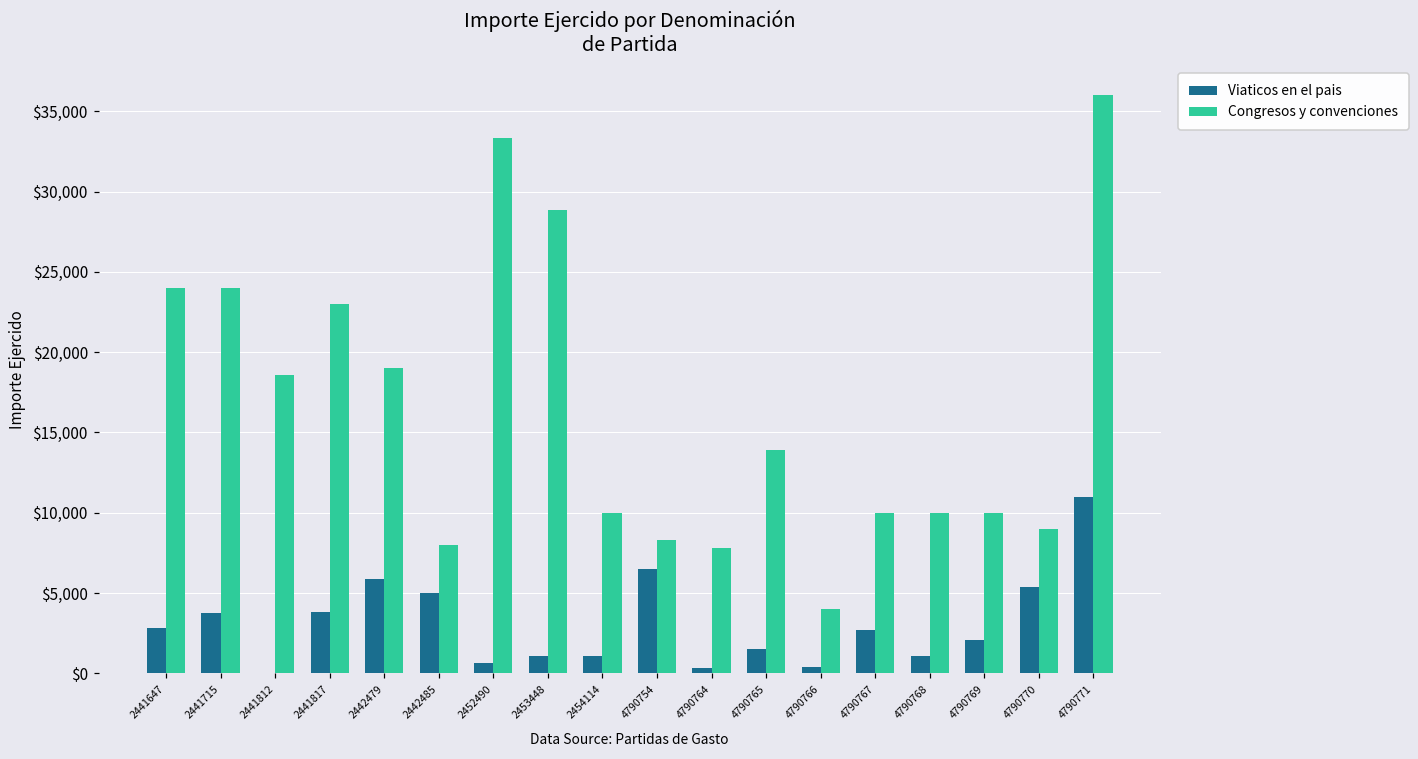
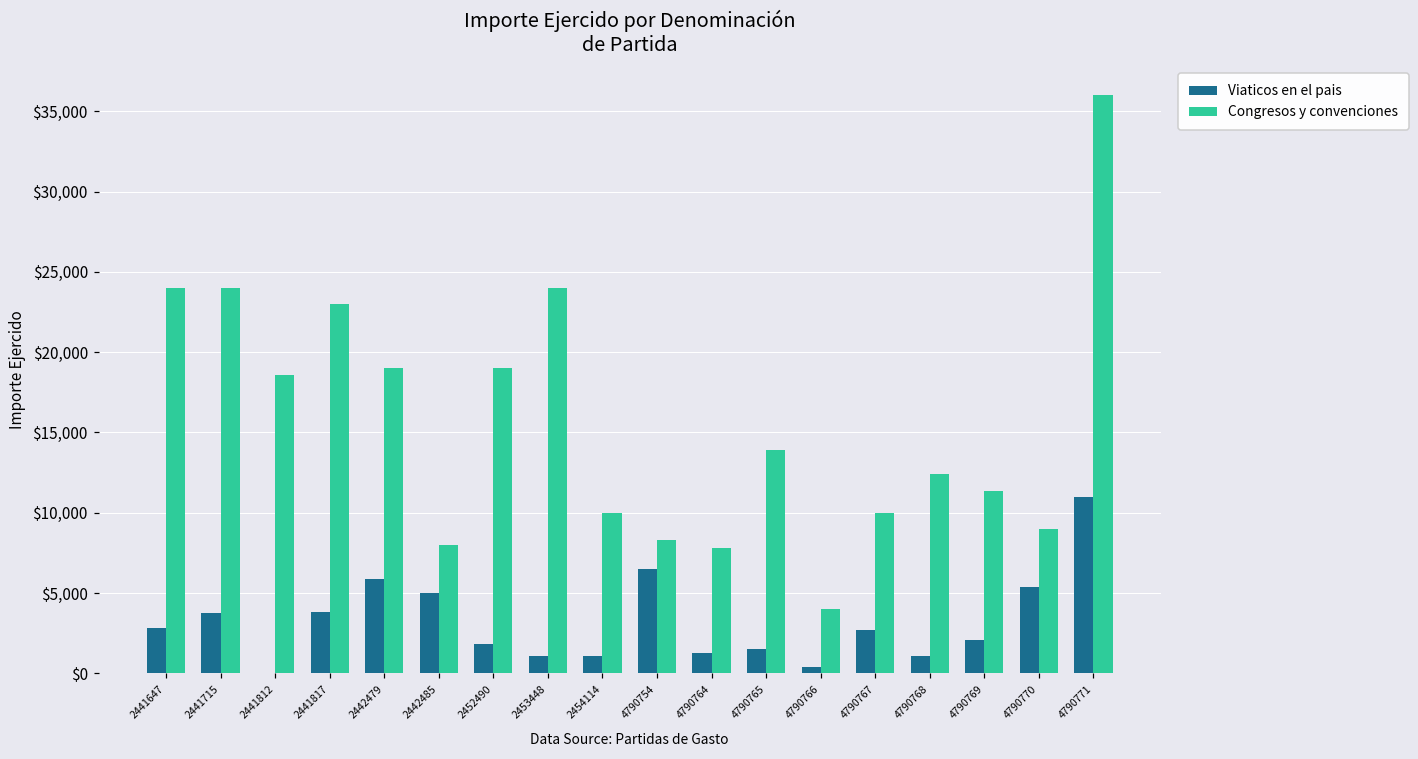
Viaticos en el pais, 2452490: $600 -> $1,800
Congresos y convenciones, 2452490: $33,400 -> $19,000
Congresos y convenciones, 2453448: $28,800 -> $24,000
Viaticos en el pais, 4790764: $400 -> $1,300
Congresos y convenciones, 4790768: $10,000 -> $12,400
Congresos y convenciones, 4790769: $10,000 -> $11,300
